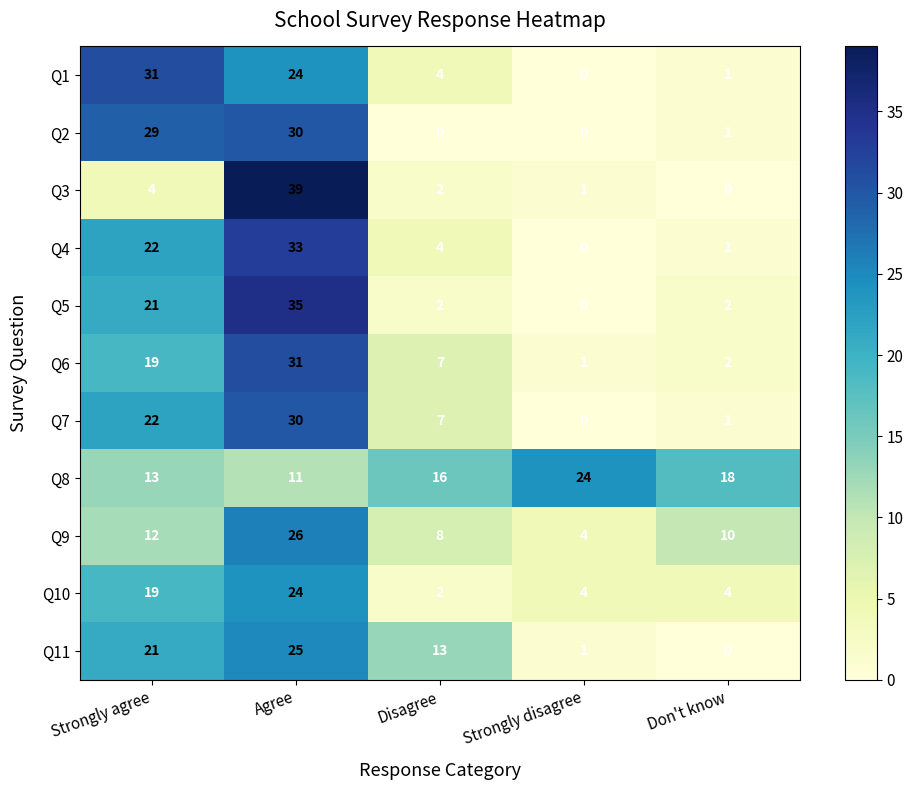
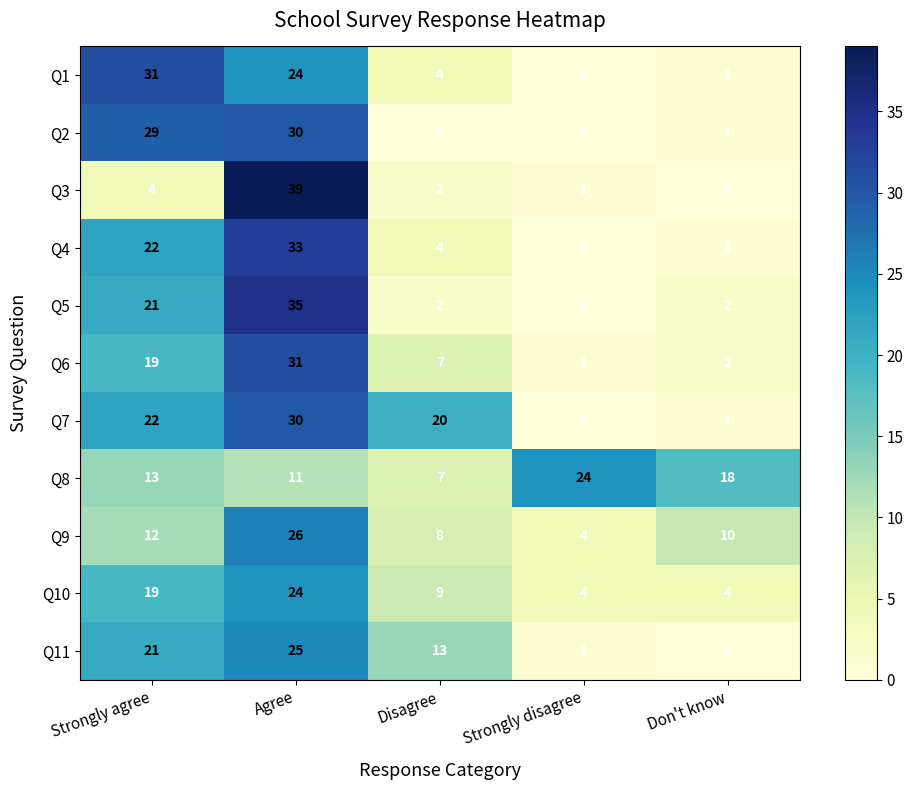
Q7, Disagree: 7 -> 20
Q8, Disagree: 16 -> 7
Q10, Disagree: 2 -> 9
